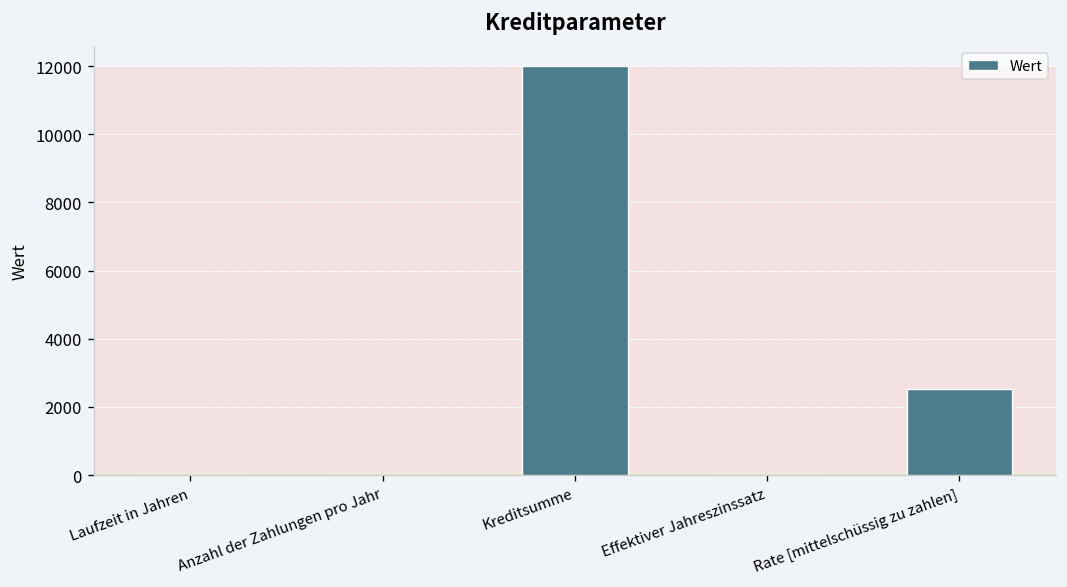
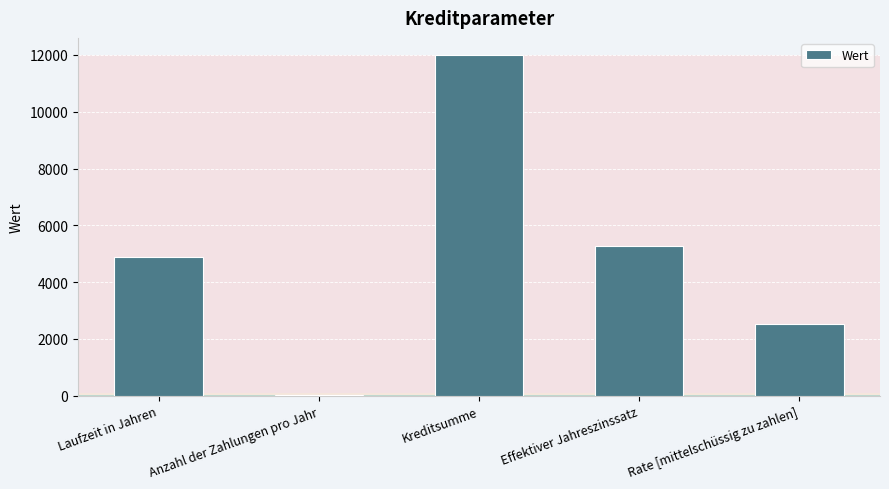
Laufzeit in Jahren: 0 -> 4900
Effektiver Jahreszinssatz: 0 -> 5300
